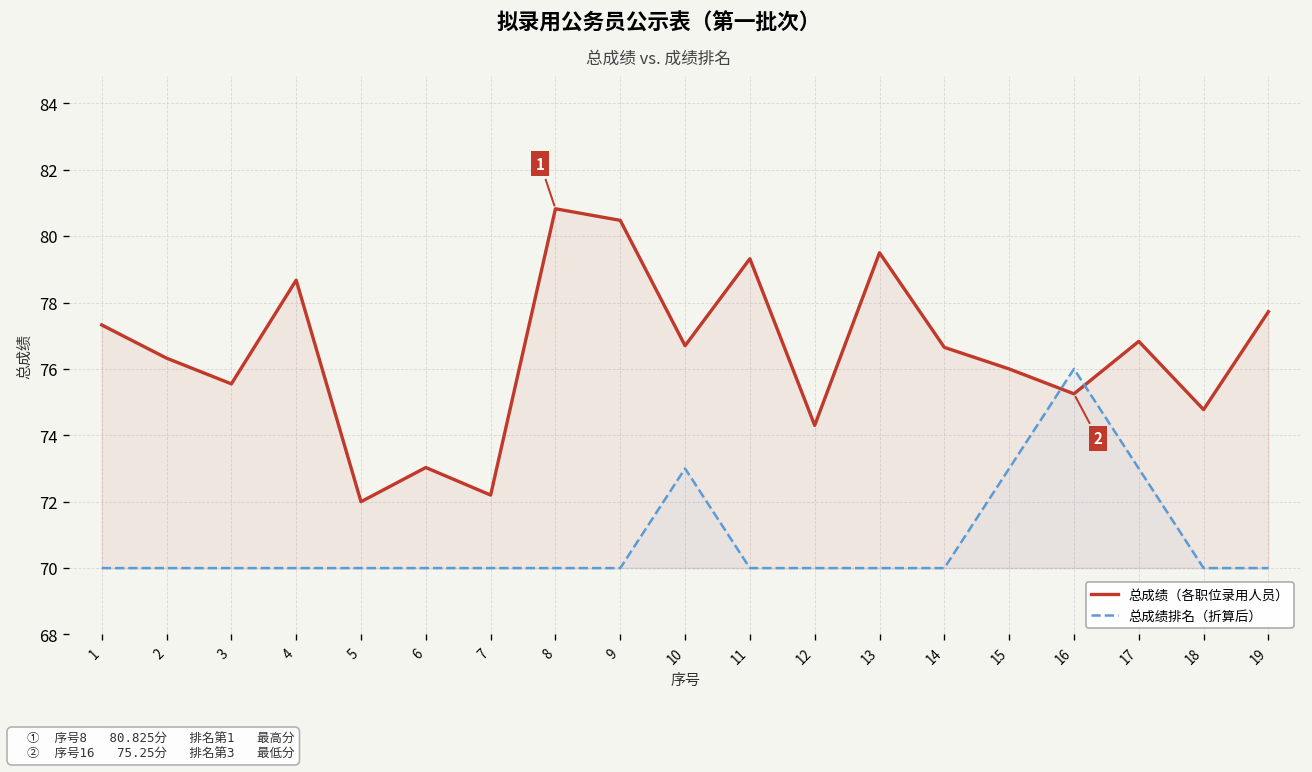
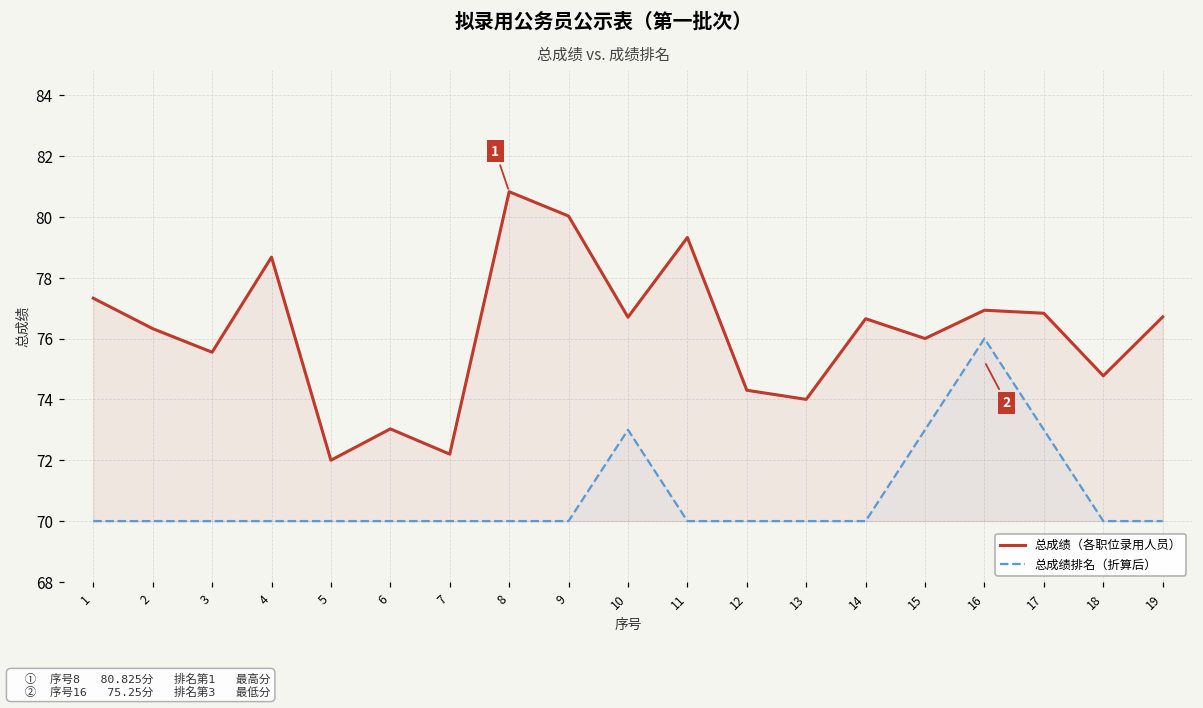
总成绩（各职位录用人员）, 9: 80.5 -> 80.0
总成绩（各职位录用人员）, 13: 79.5 -> 74.0
总成绩（各职位录用人员）, 16: 75.3 -> 76.9
总成绩（各职位录用人员）, 19: 77.7 -> 76.7
